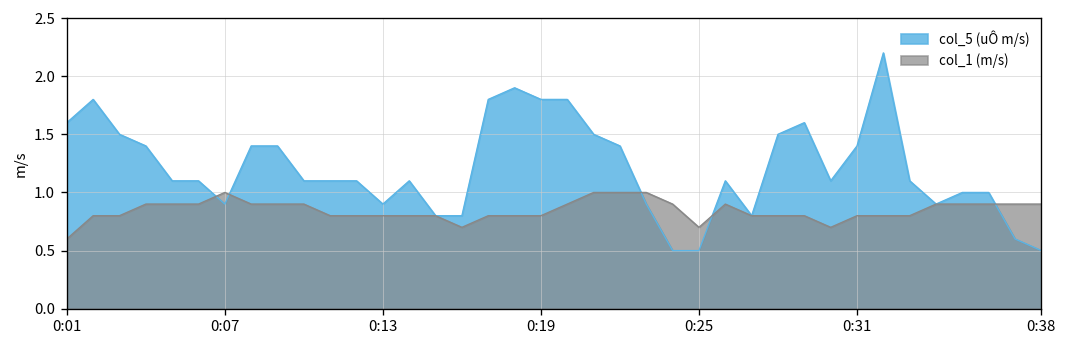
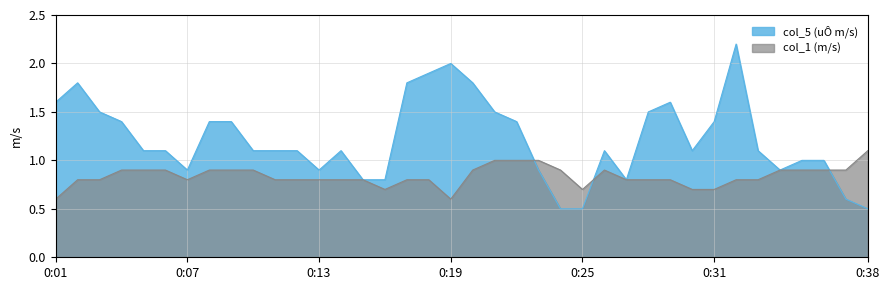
col_1 (m/s), 0:07: 1.0 -> 0.8
col_5 (uÔ m/s), 0:19: 1.8 -> 2.0
col_1 (m/s), 0:19: 0.8 -> 0.6
col_1 (m/s), 0:31: 0.8 -> 0.7
col_1 (m/s), 0:38: 0.9 -> 1.1
